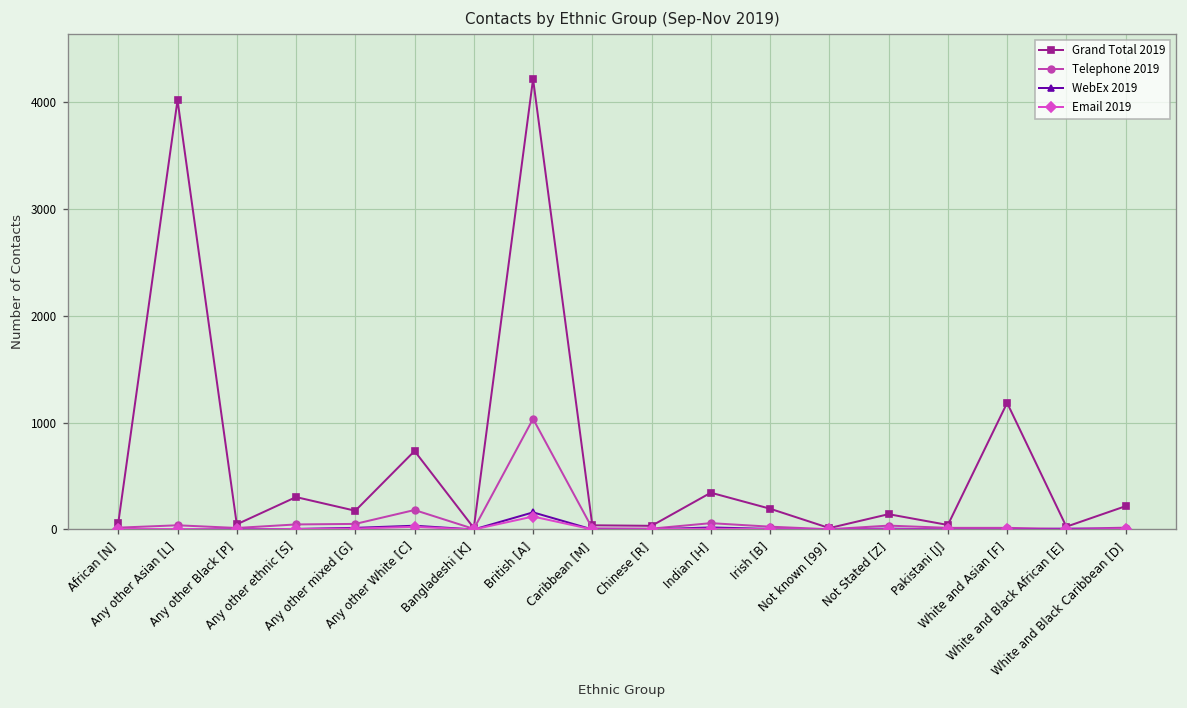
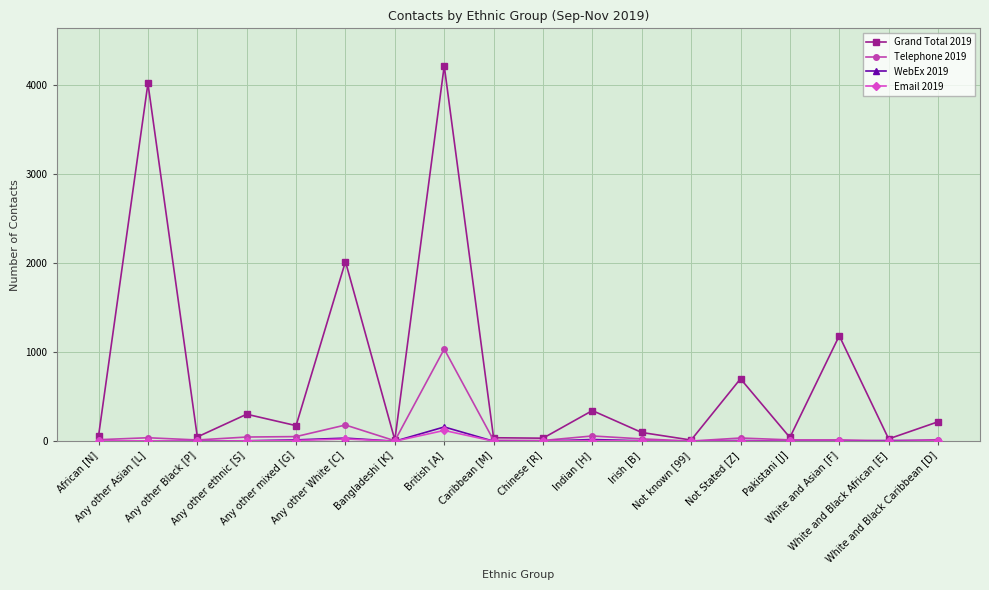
Grand Total 2019, Any other White [C]: 700 -> 2000
Grand Total 2019, Irish [B]: 200 -> 100
Grand Total 2019, Not Stated [Z]: 100 -> 700
